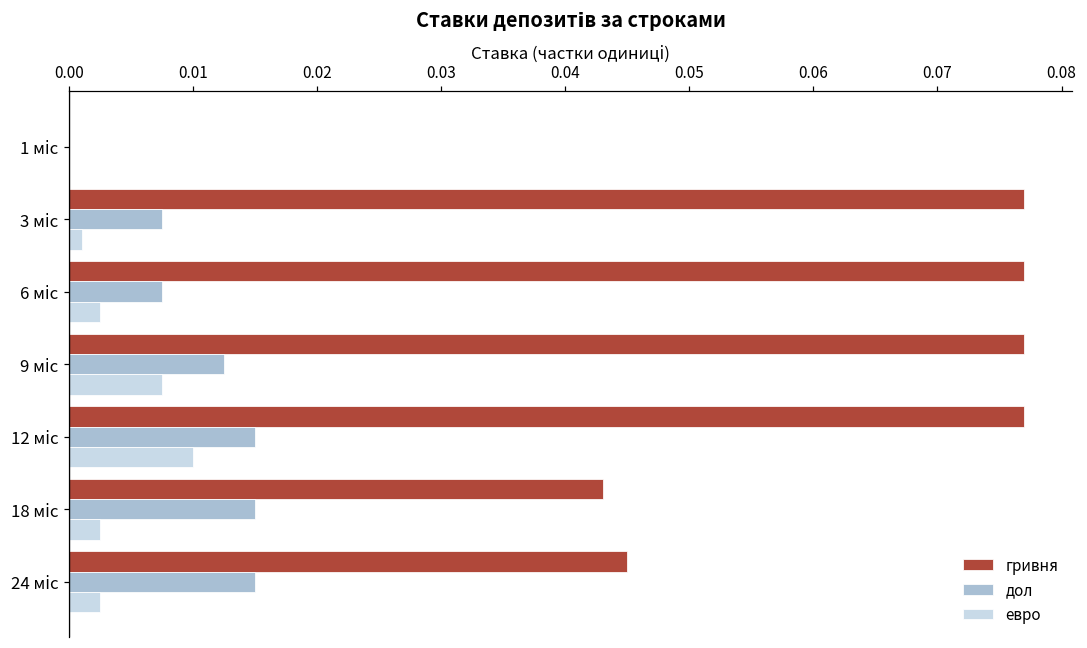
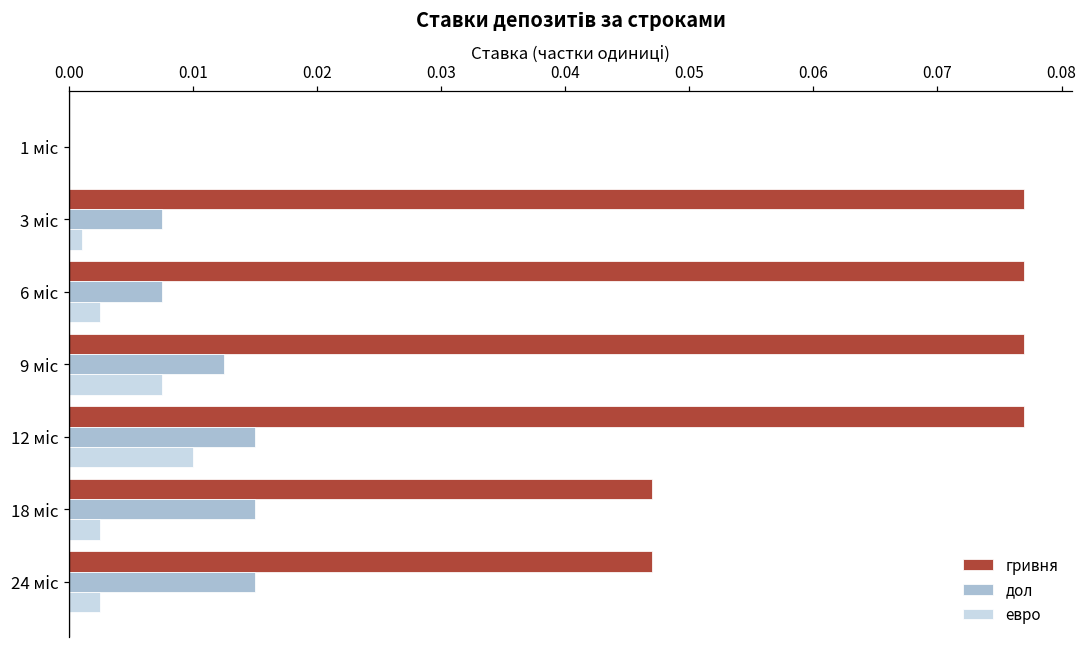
гривня, 18 міс: 0.043 -> 0.047
гривня, 24 міс: 0.045 -> 0.047
